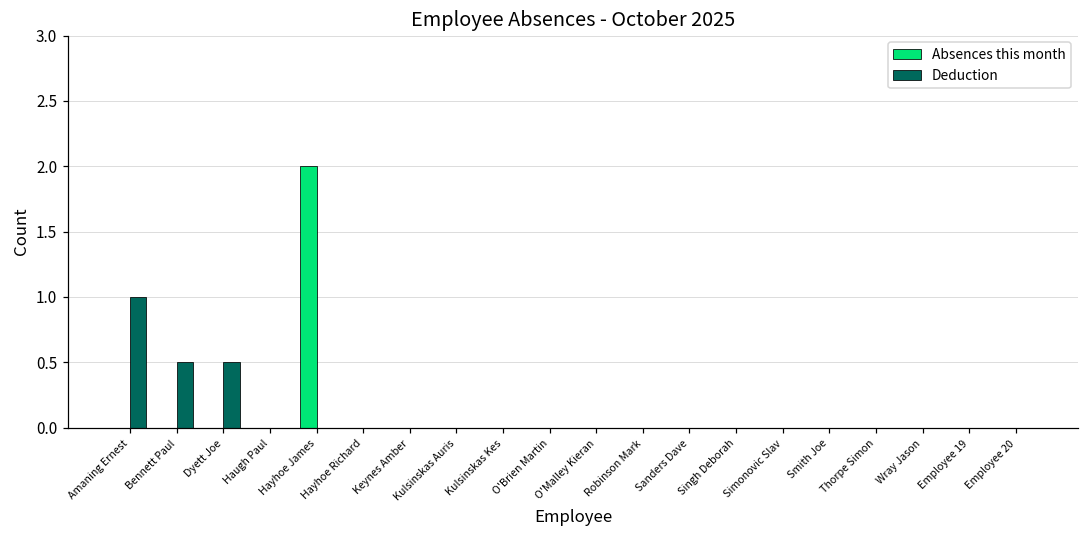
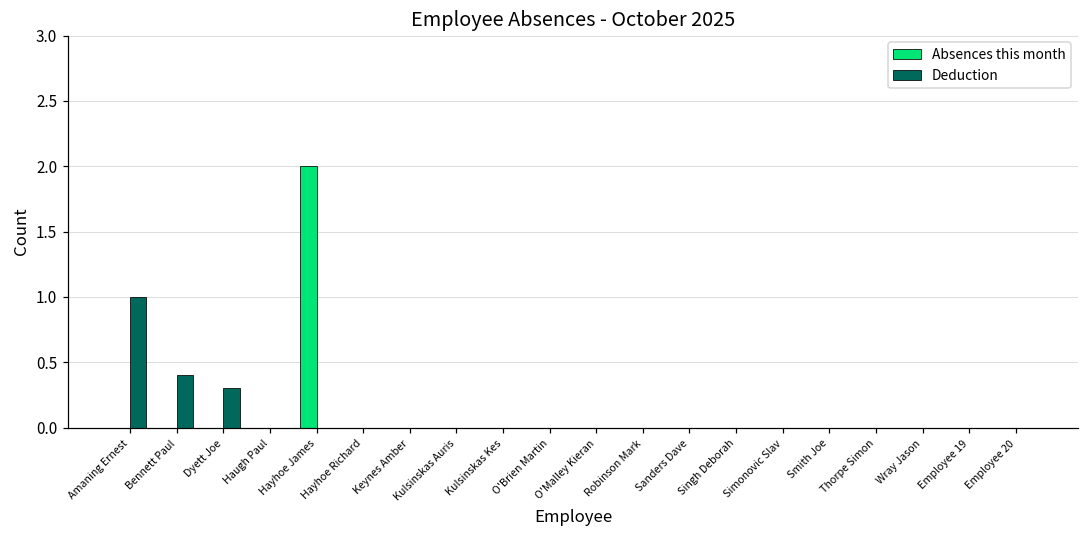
Deduction, Bennett Paul: 0.5 -> 0.4
Deduction, Dyett Joe: 0.5 -> 0.3
